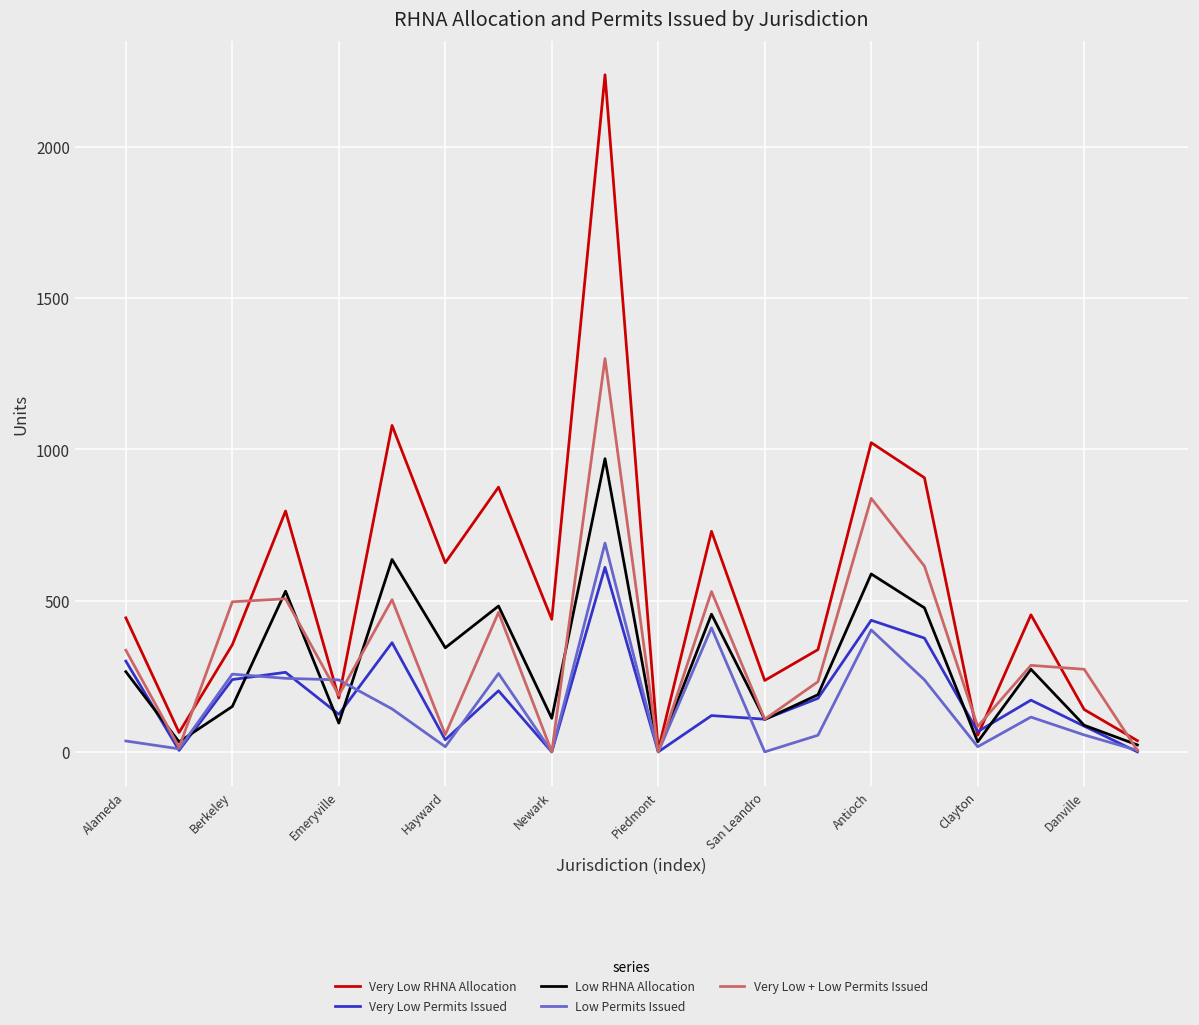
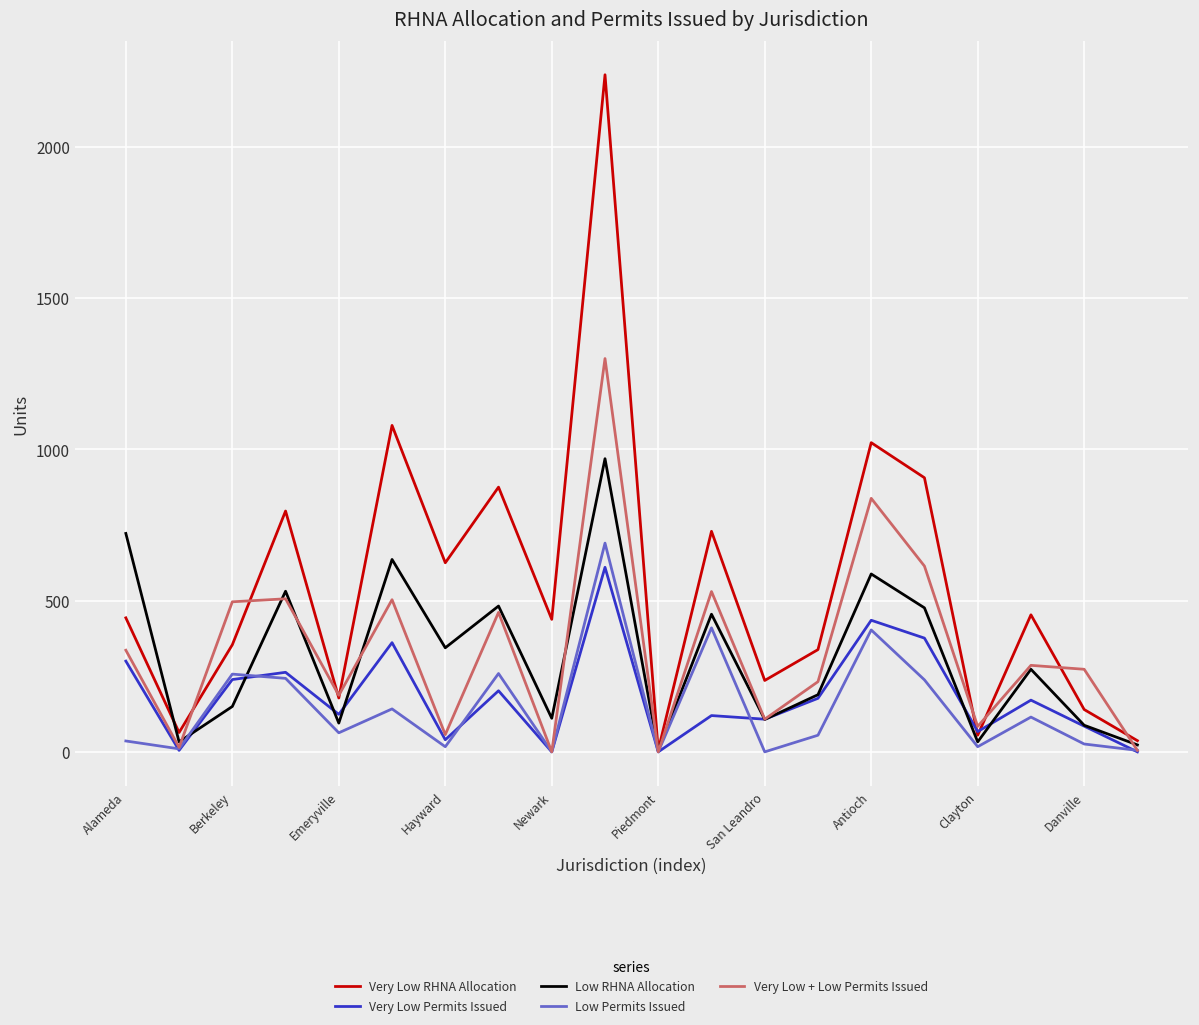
Low RHNA Allocation, Alameda: 270 -> 720
Low Permits Issued, Emeryville: 240 -> 60
Low Permits Issued, Danville: 60 -> 30
